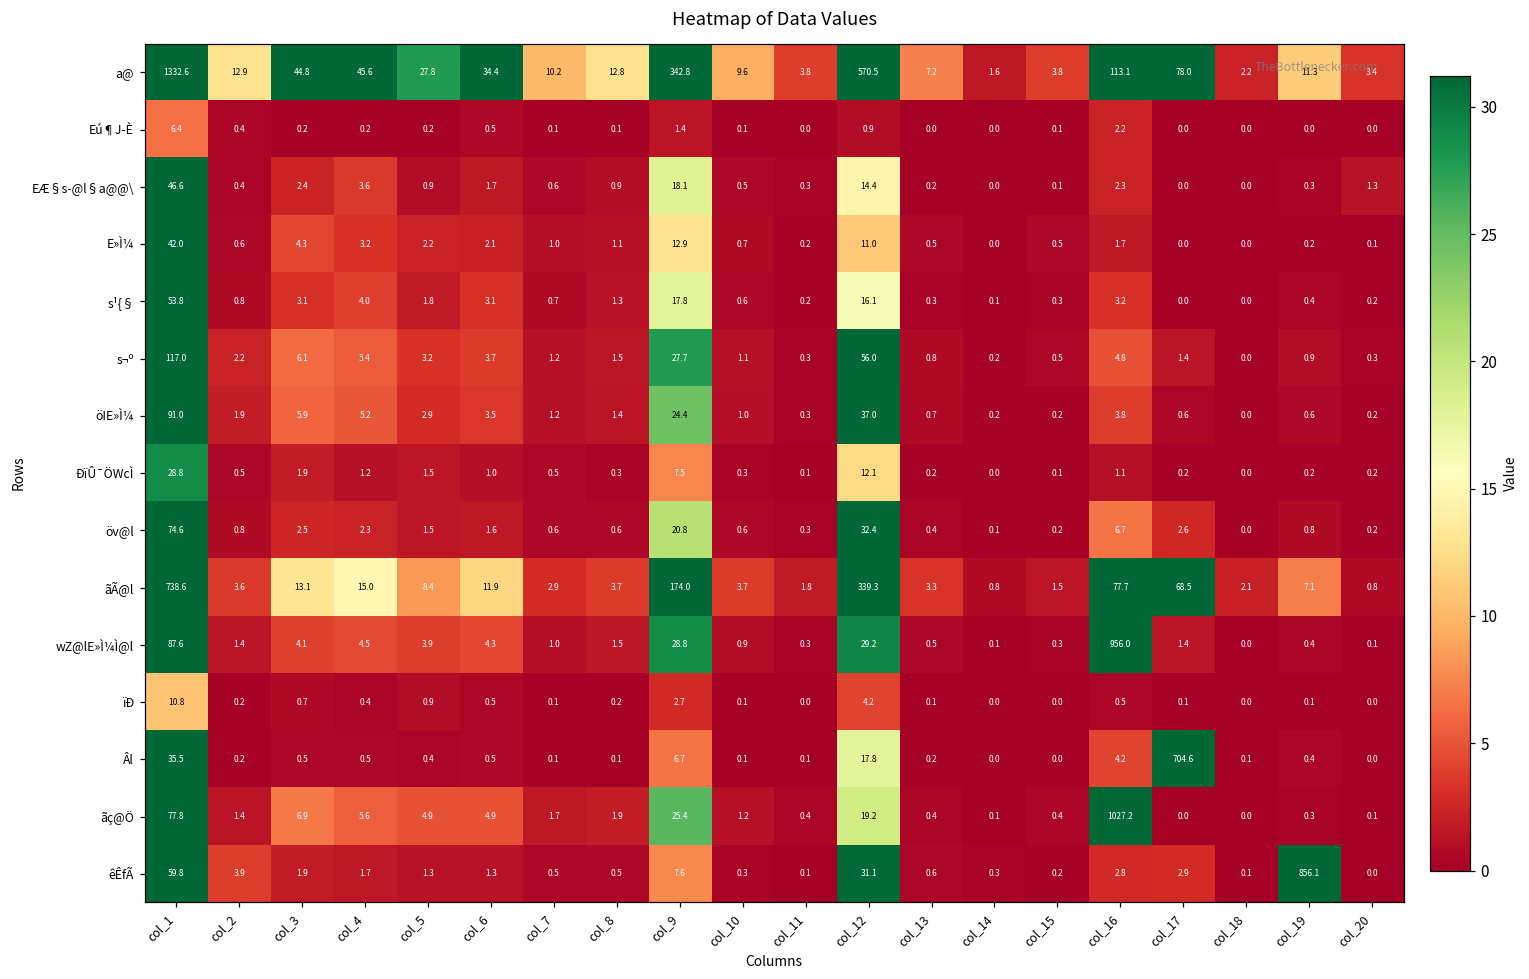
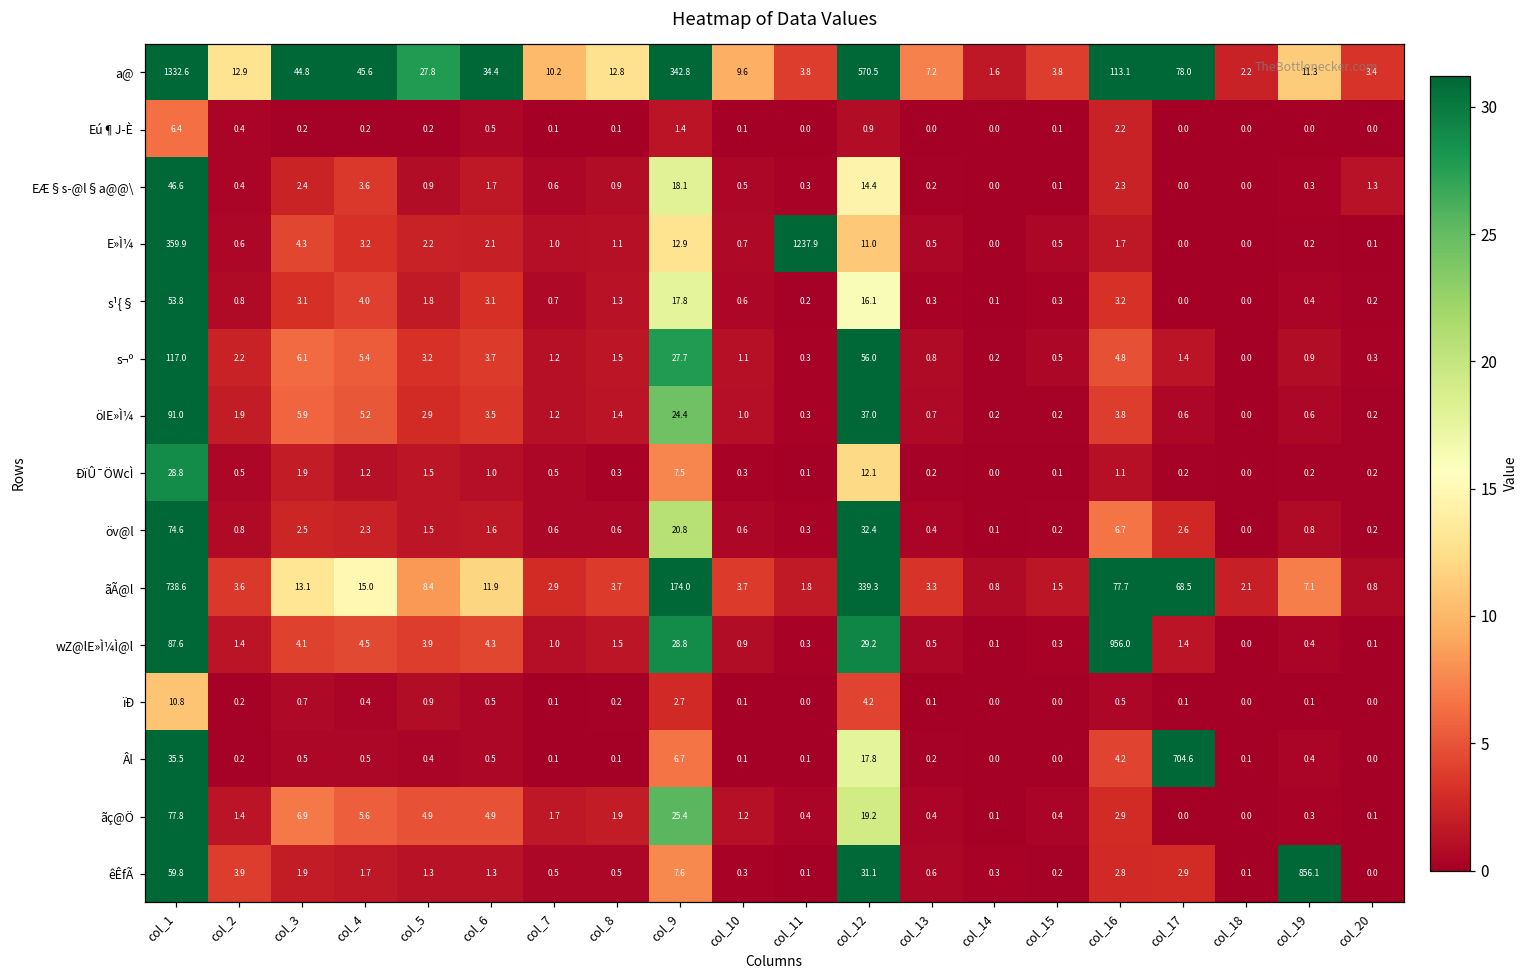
E»Ì¼, col_1: 42.0 -> 359.9
E»Ì¼, col_11: 0.2 -> 1237.9
ãç@Ö, col_16: 1027.2 -> 2.9
